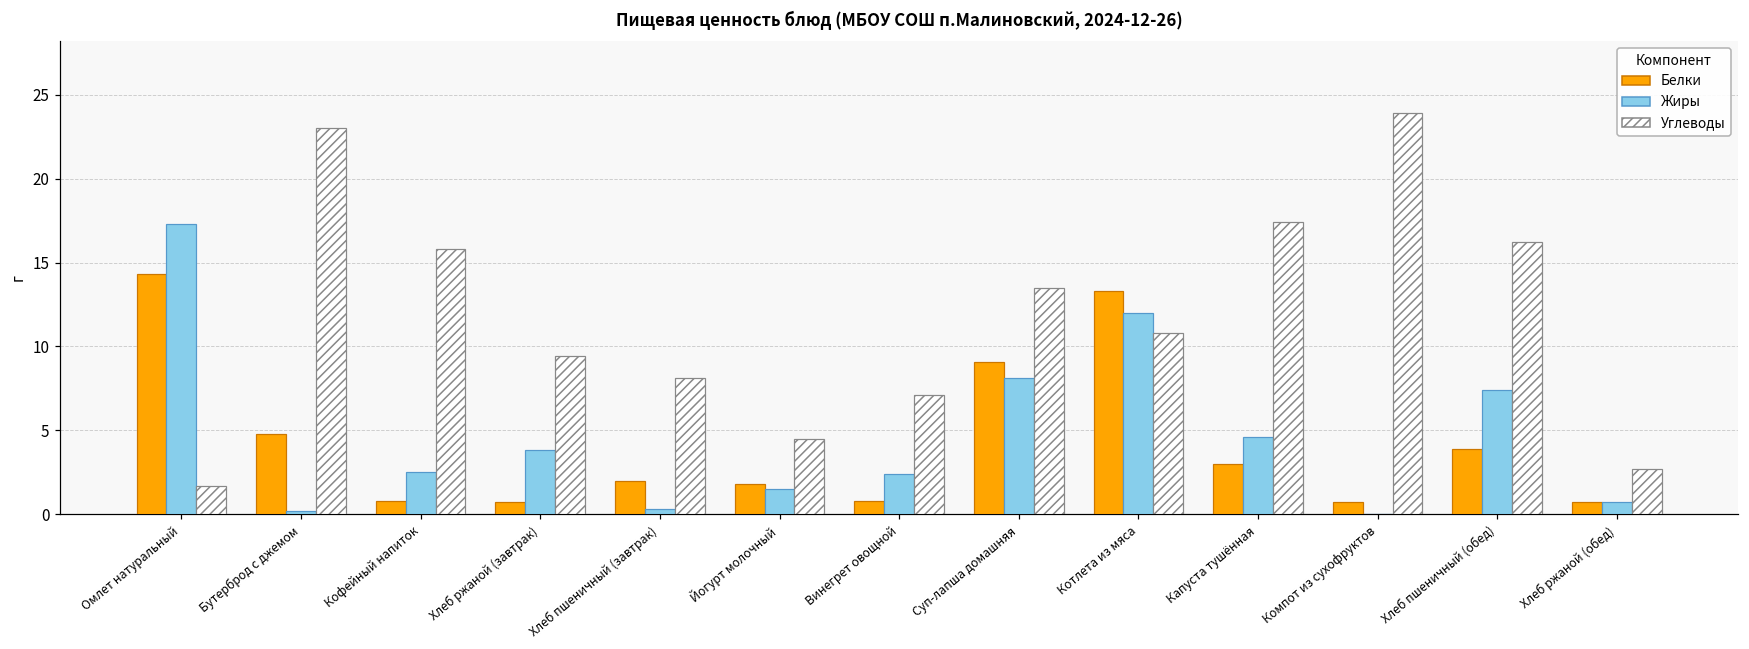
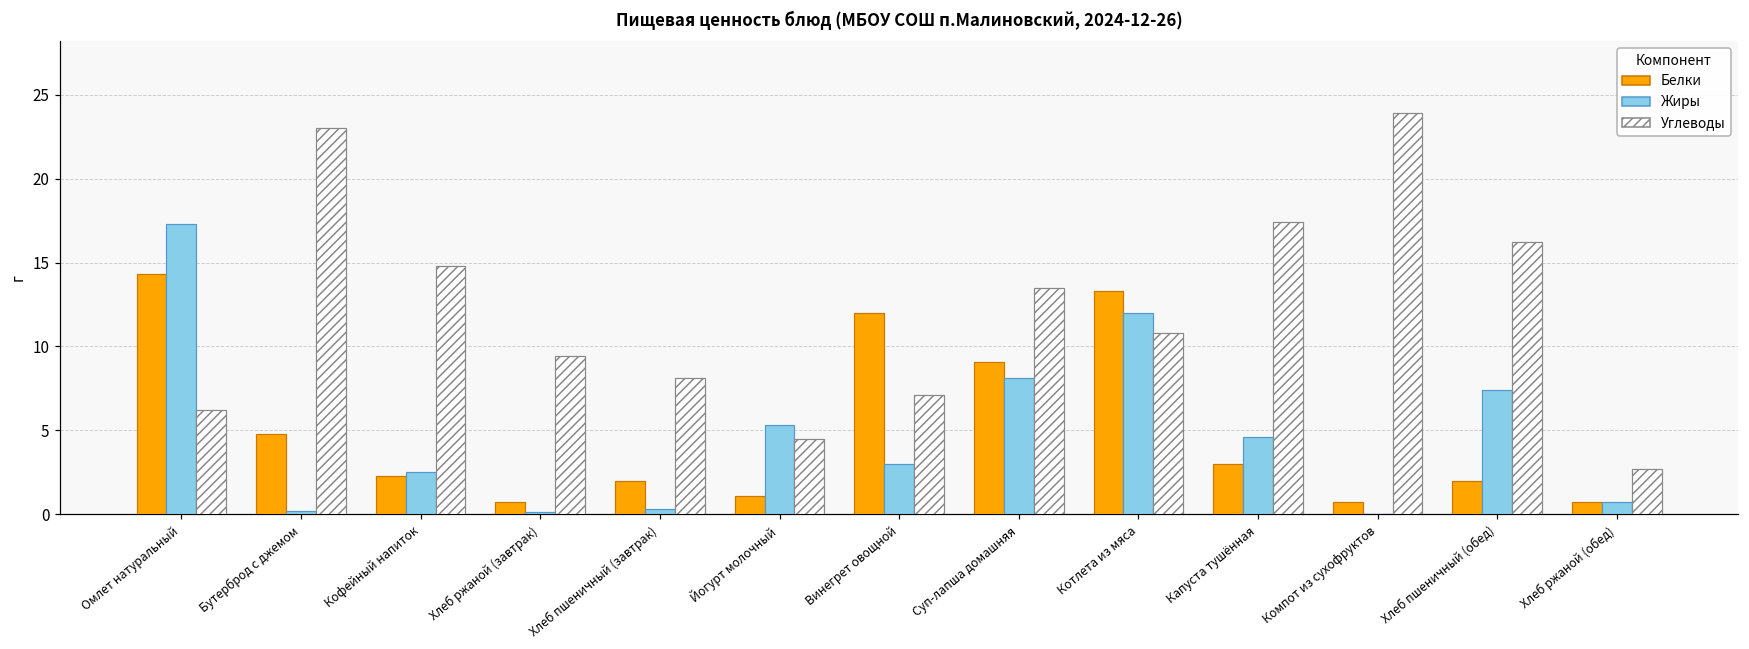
Углеводы, Омлет натуральный: 1.7 -> 6.2
Белки, Кофейный напиток: 0.8 -> 2.3
Углеводы, Кофейный напиток: 15.8 -> 14.8
Жиры, Хлеб ржаной (завтрак): 3.8 -> 0.1
Белки, Йогурт молочный: 1.8 -> 1.1
Жиры, Йогурт молочный: 1.5 -> 5.3
Белки, Винегрет овощной: 0.8 -> 12.0
Жиры, Винегрет овощной: 2.4 -> 3.0
Белки, Хлеб пшеничный (обед): 3.9 -> 2.0
